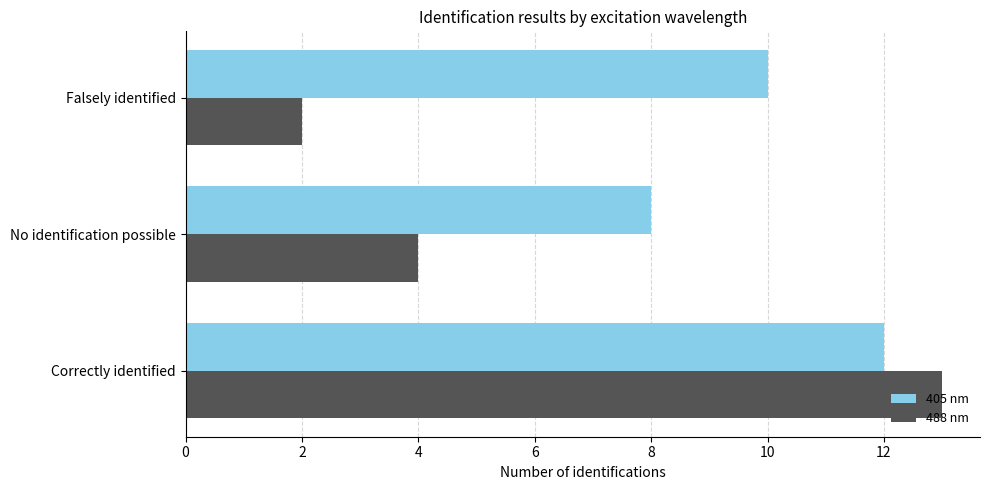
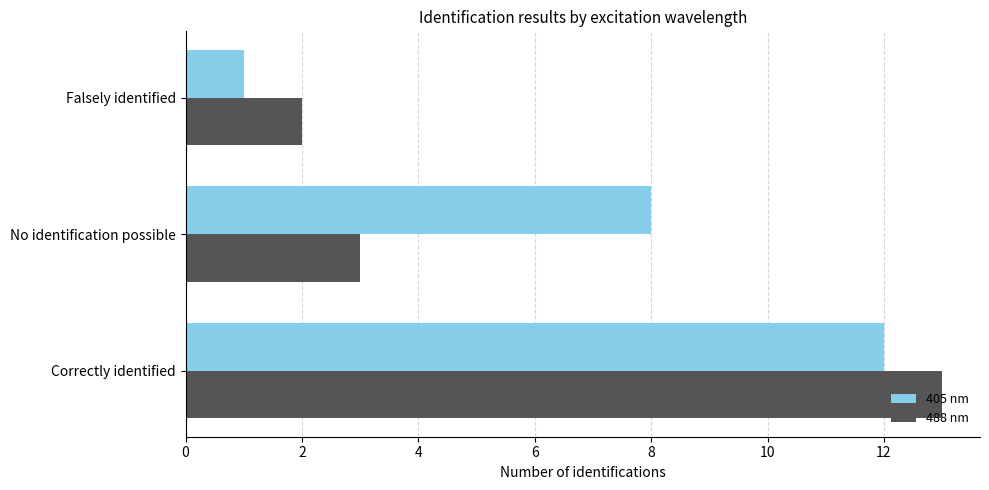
405 nm, Falsely identified: 10 -> 1
488 nm, No identification possible: 4 -> 3
